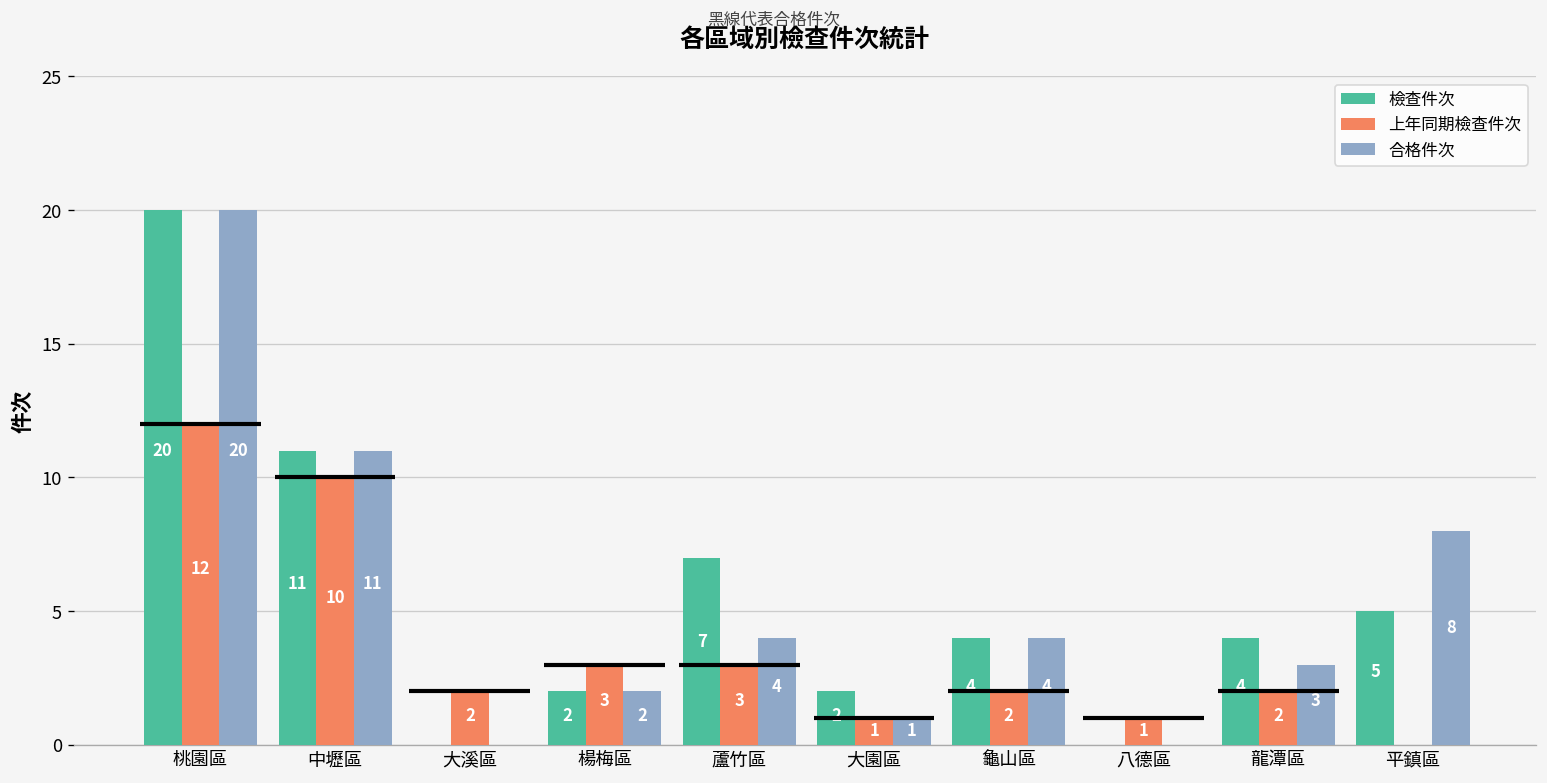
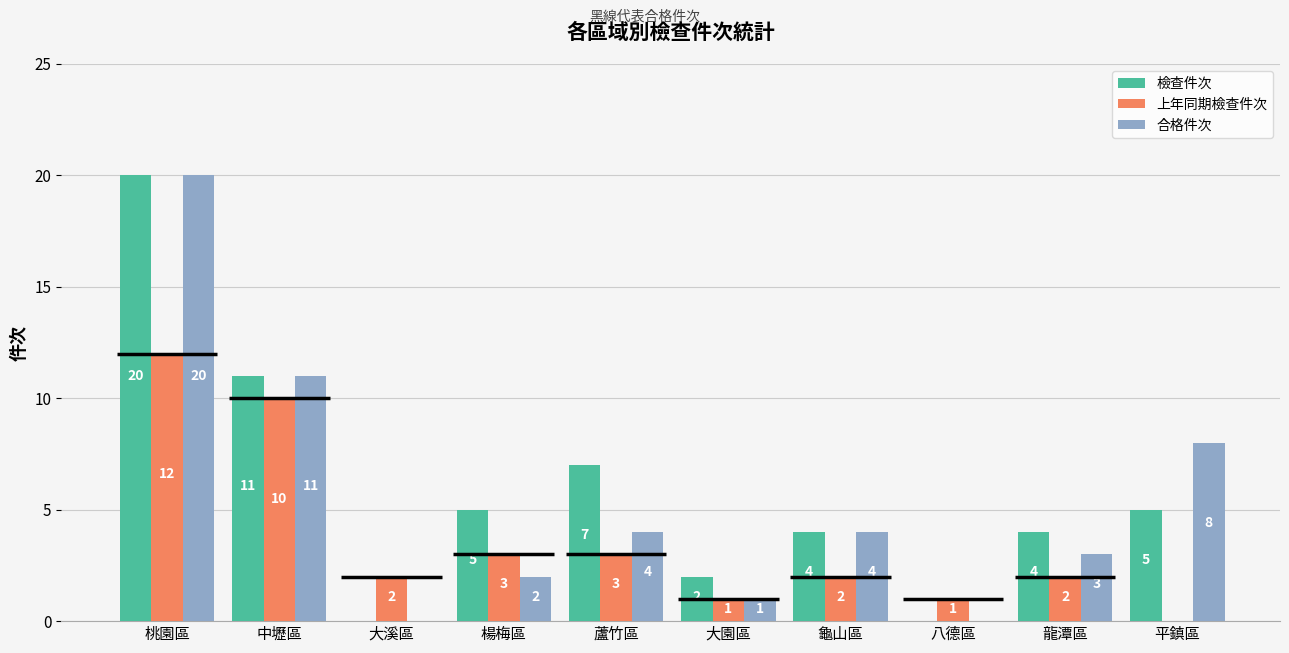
檢查件次, 楊梅區: 2 -> 5
